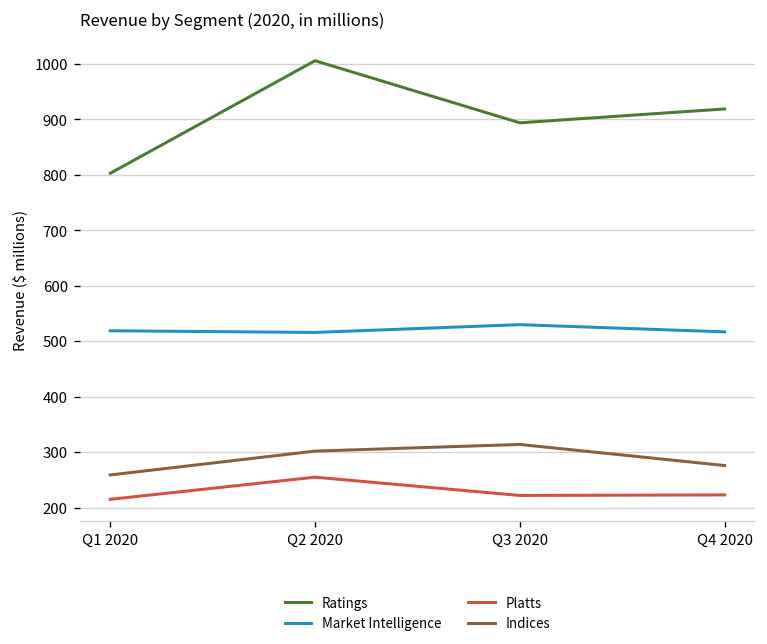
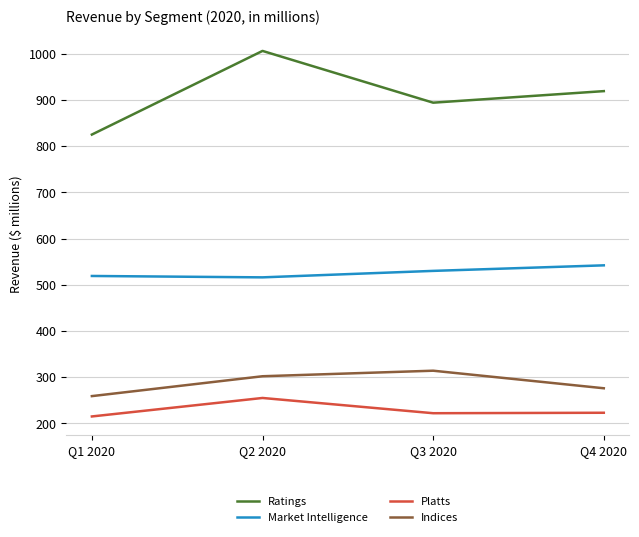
Ratings, Q1 2020: 800 -> 830
Market Intelligence, Q4 2020: 520 -> 540
